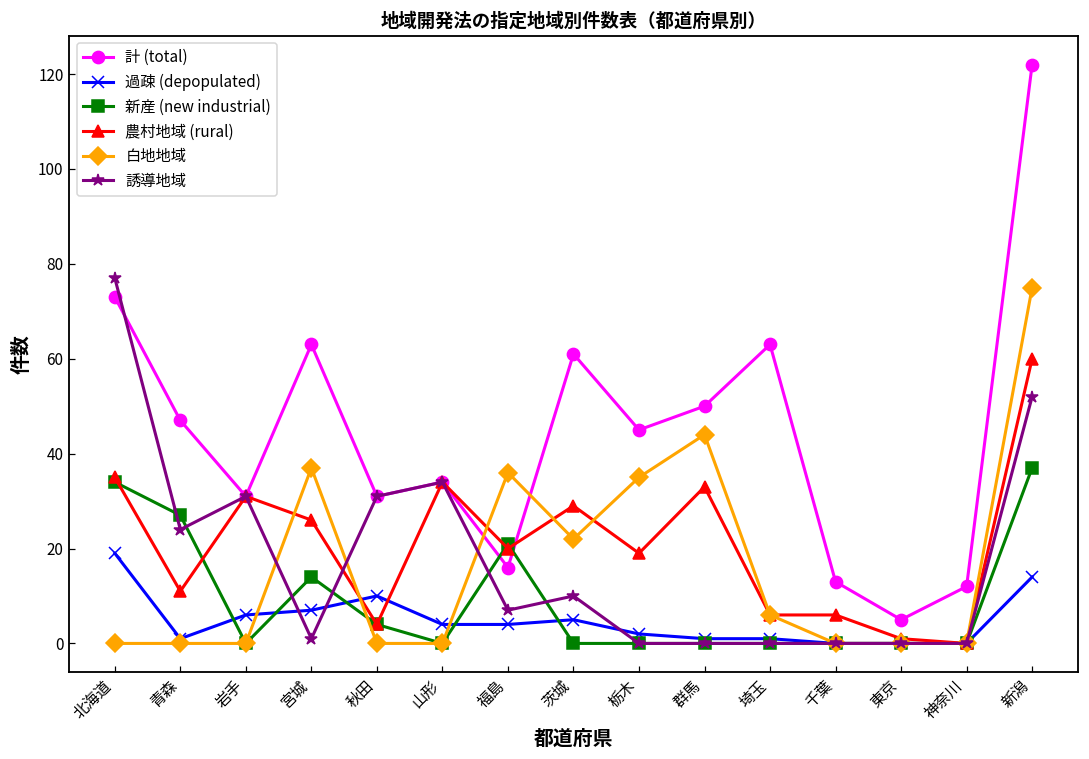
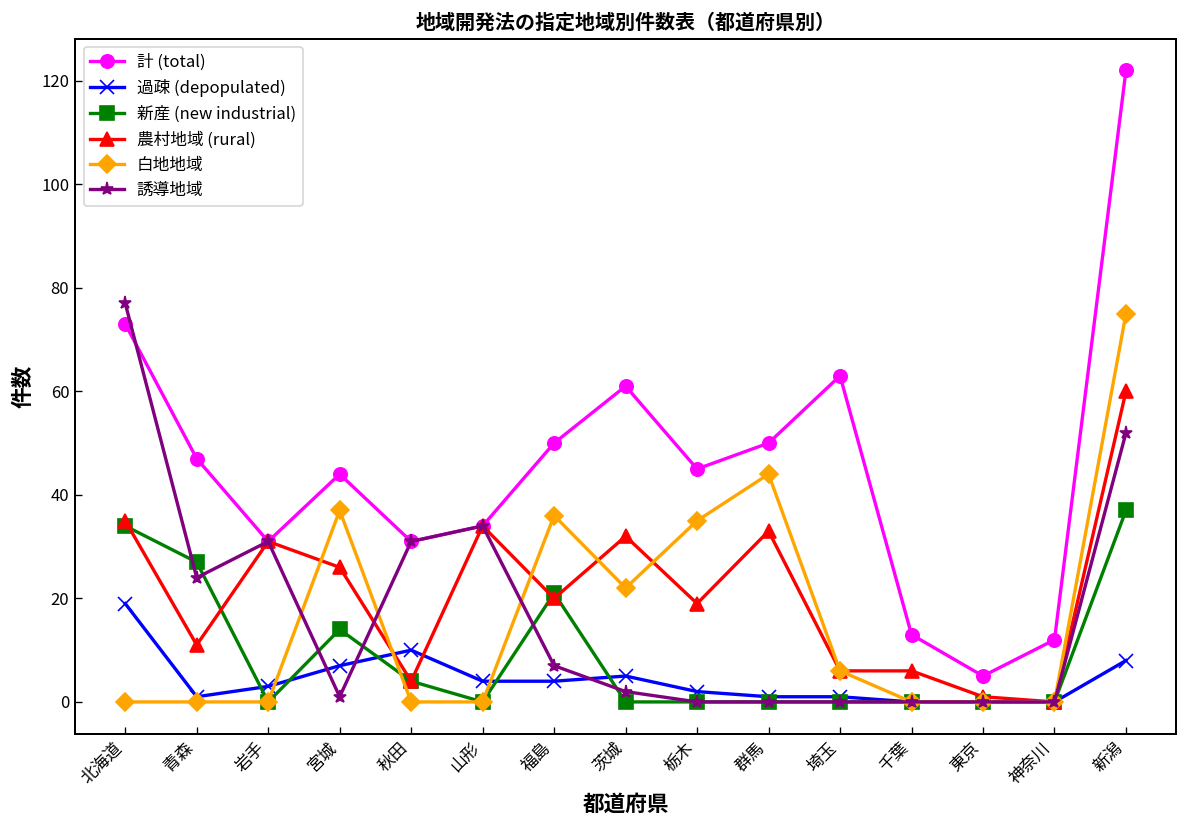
過疎 (depopulated), 岩手: 6 -> 3
計 (total), 宮城: 63 -> 44
計 (total), 福島: 16 -> 50
農村地域 (rural), 茨城: 29 -> 32
誘導地域, 茨城: 10 -> 2
過疎 (depopulated), 新潟: 14 -> 8
